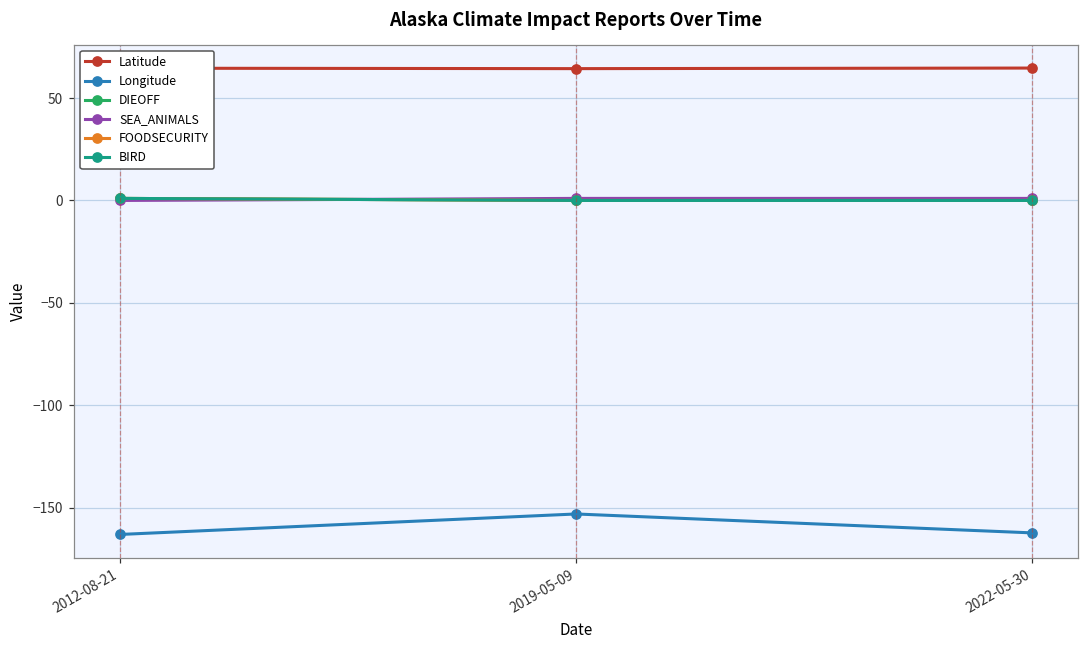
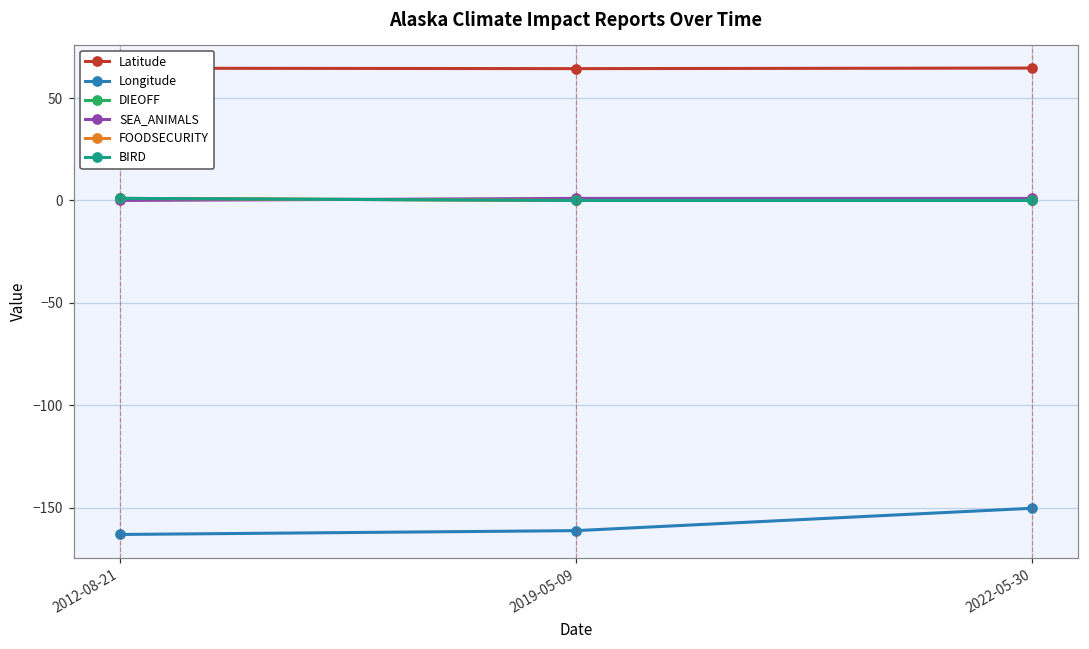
Longitude, 2019-05-09: -153 -> -161
Longitude, 2022-05-30: -162 -> -150
